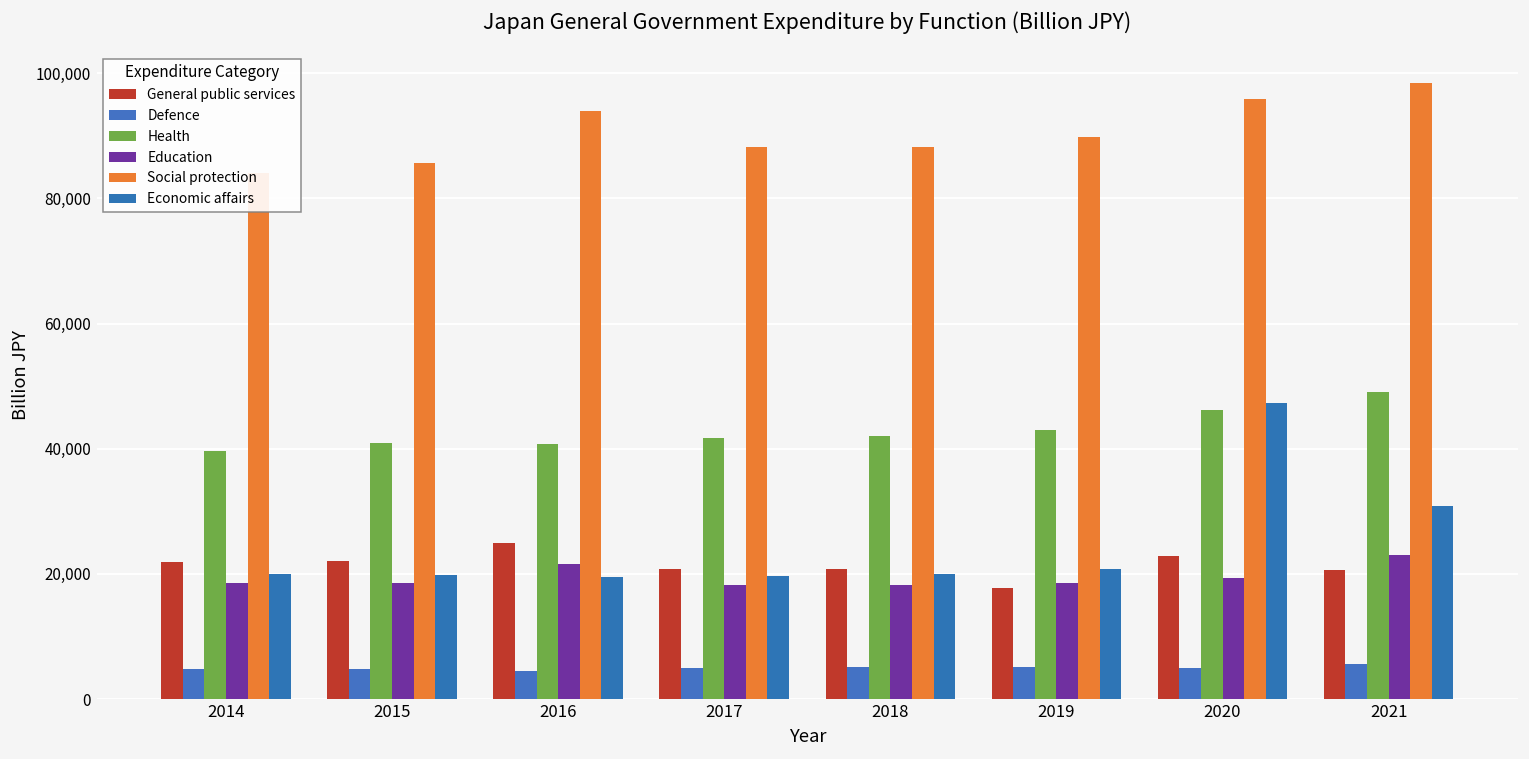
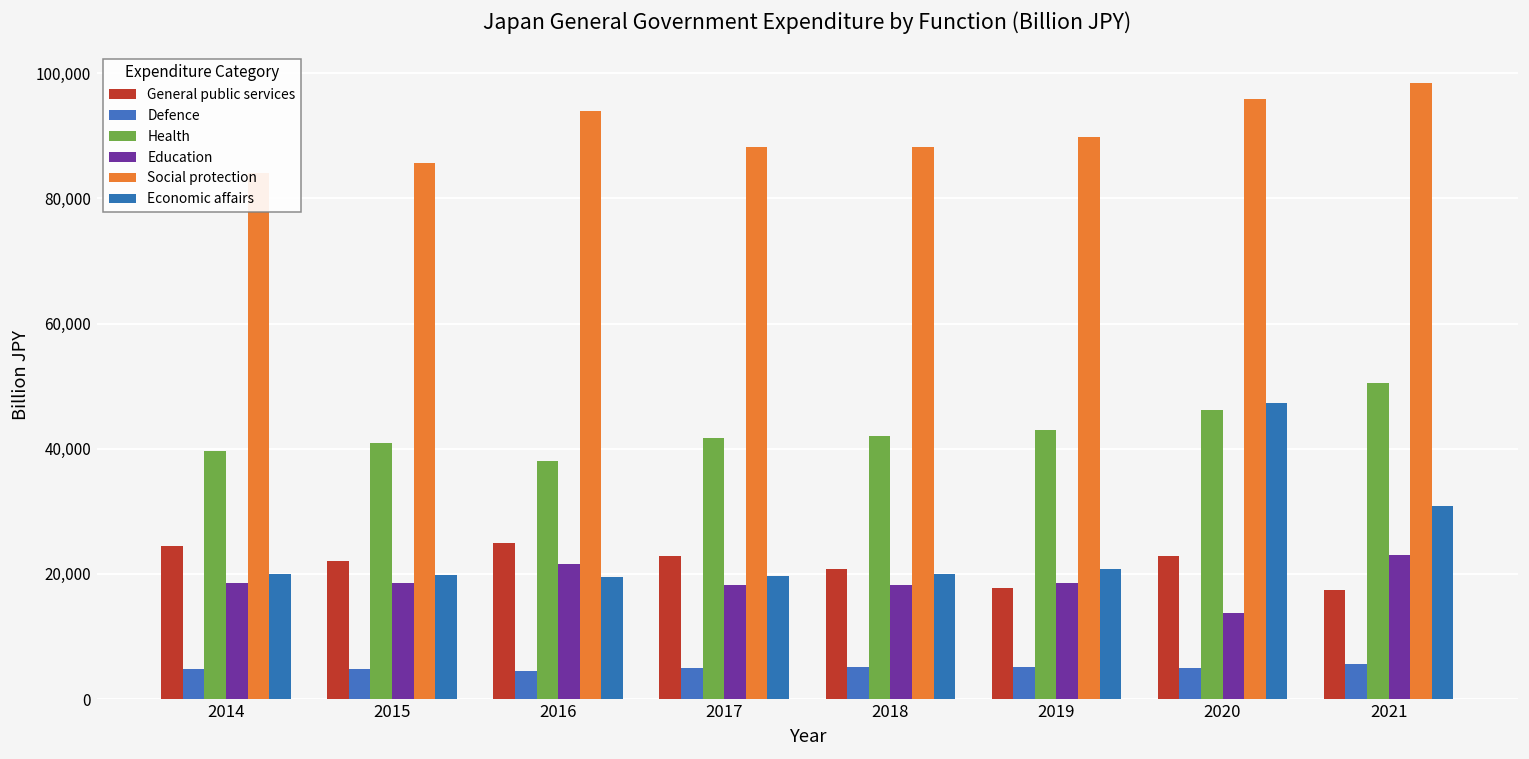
General public services, 2014: 22,000 -> 25,000
Health, 2016: 41,000 -> 38,000
General public services, 2017: 21,000 -> 23,000
Education, 2020: 19,000 -> 14,000
General public services, 2021: 21,000 -> 17,000
Health, 2021: 49,000 -> 51,000
